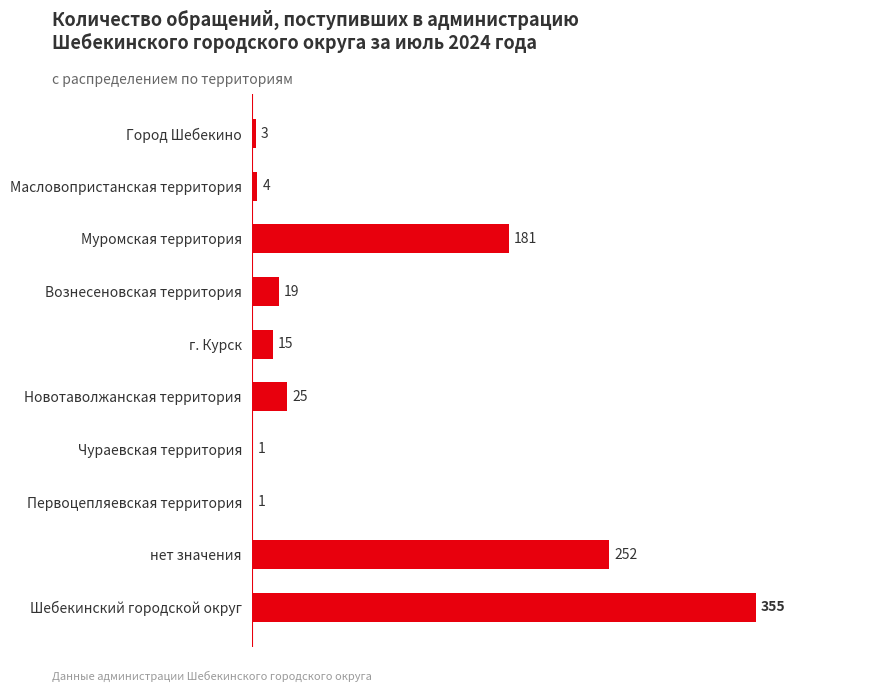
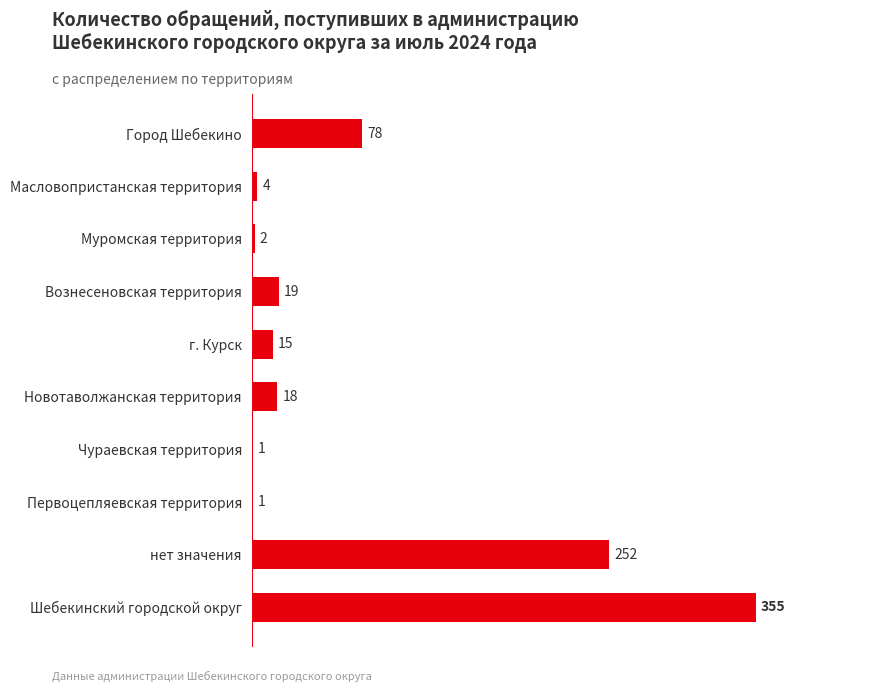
Город Шебекино: 3 -> 78
Муромская территория: 181 -> 2
Новотаволжанская территория: 25 -> 18
